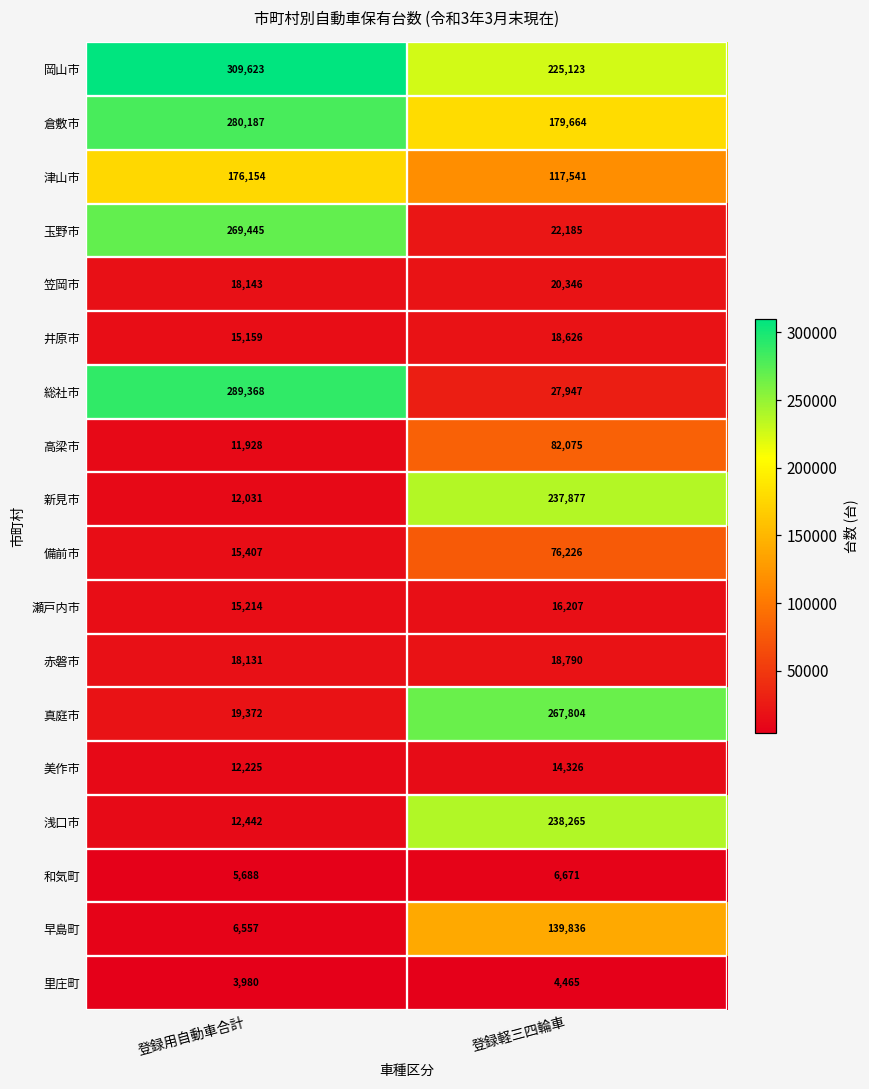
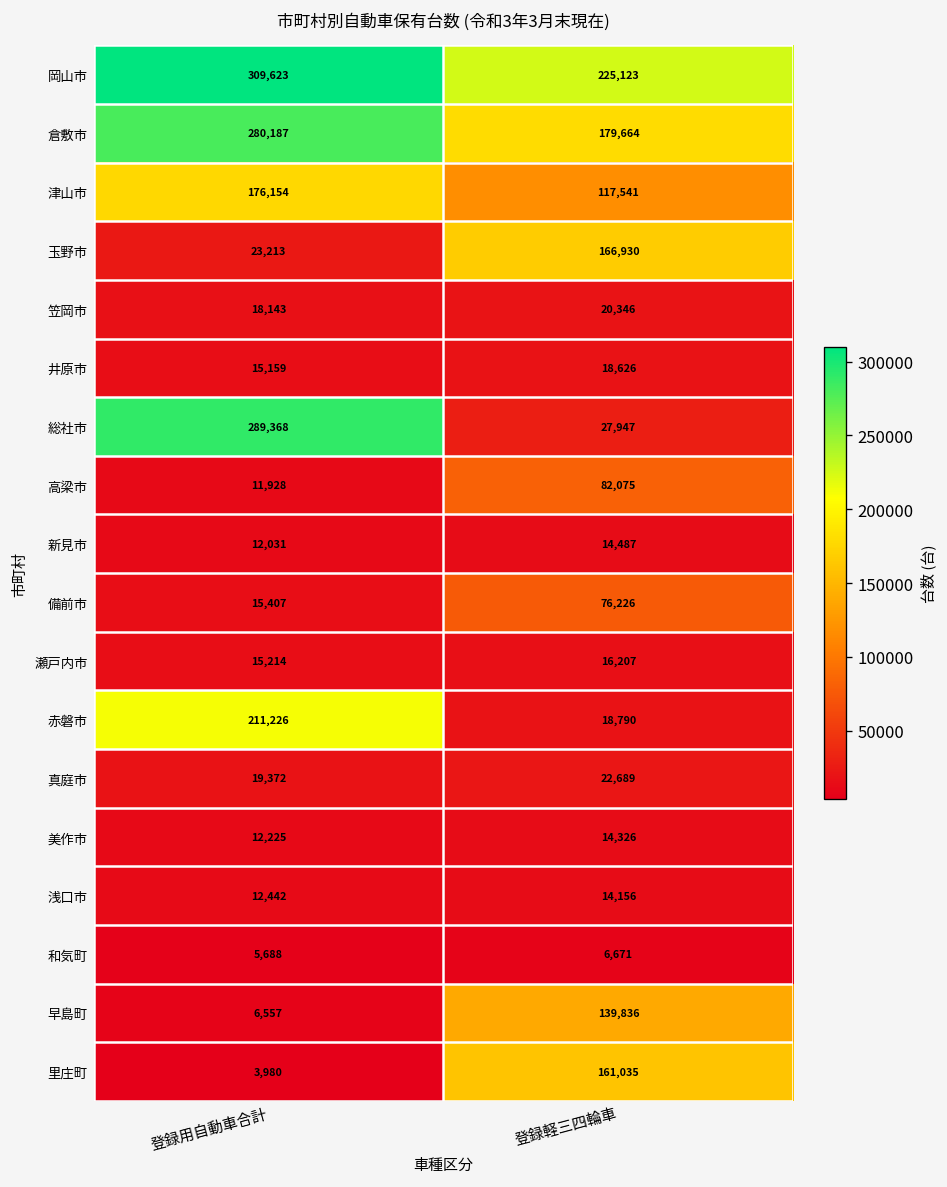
玉野市, 登録用自動車合計: 269,445 -> 23,213
玉野市, 登録軽三四輪車: 22,185 -> 166,930
新見市, 登録軽三四輪車: 237,877 -> 14,487
赤磐市, 登録用自動車合計: 18,131 -> 211,226
真庭市, 登録軽三四輪車: 267,804 -> 22,689
浅口市, 登録軽三四輪車: 238,265 -> 14,156
里庄町, 登録軽三四輪車: 4,465 -> 161,035
